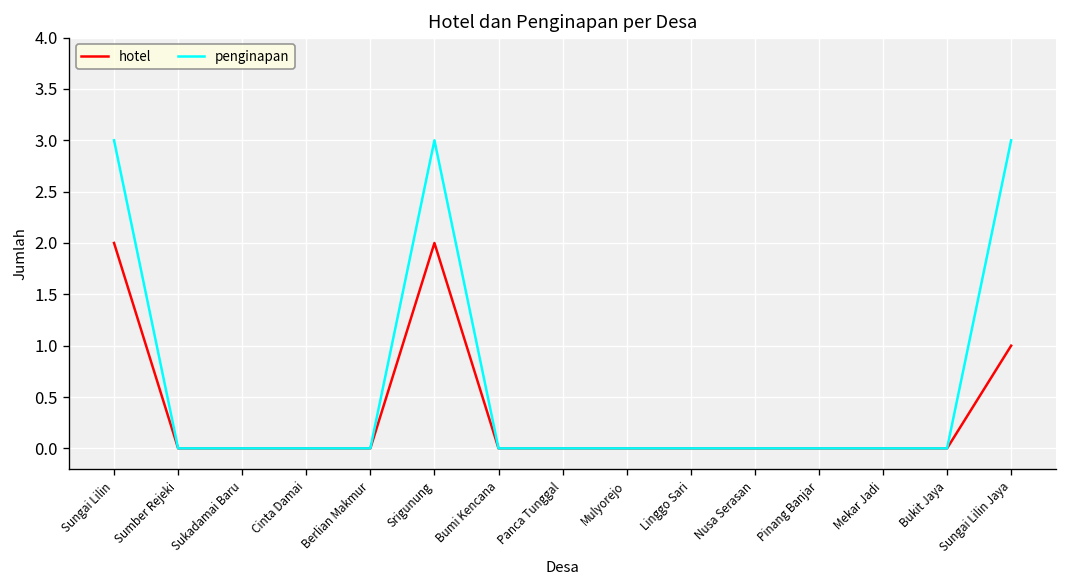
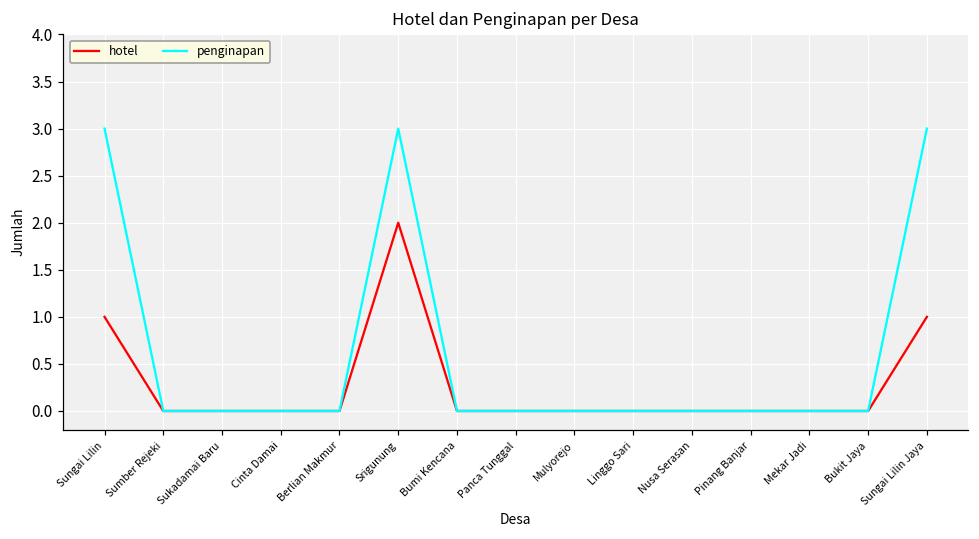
hotel, Sungai Lilin: 2 -> 1
